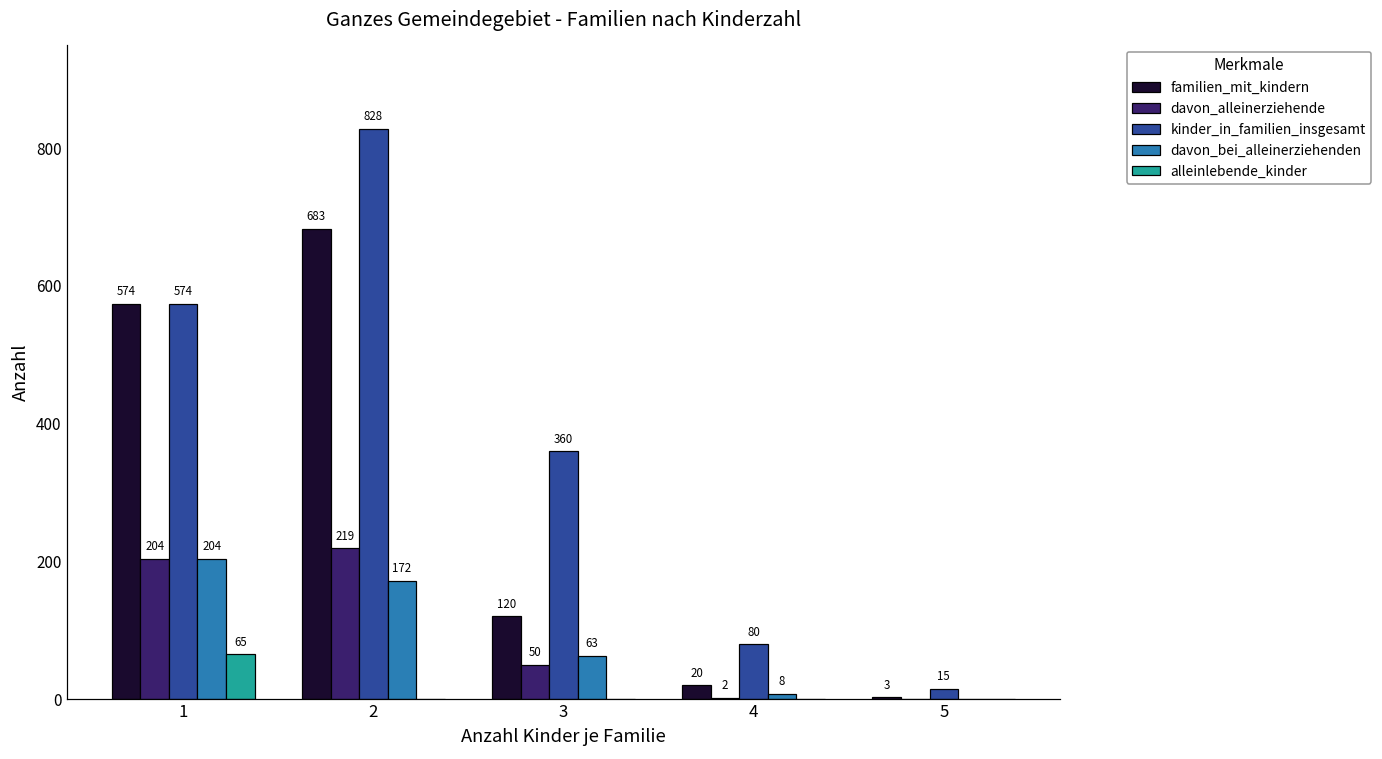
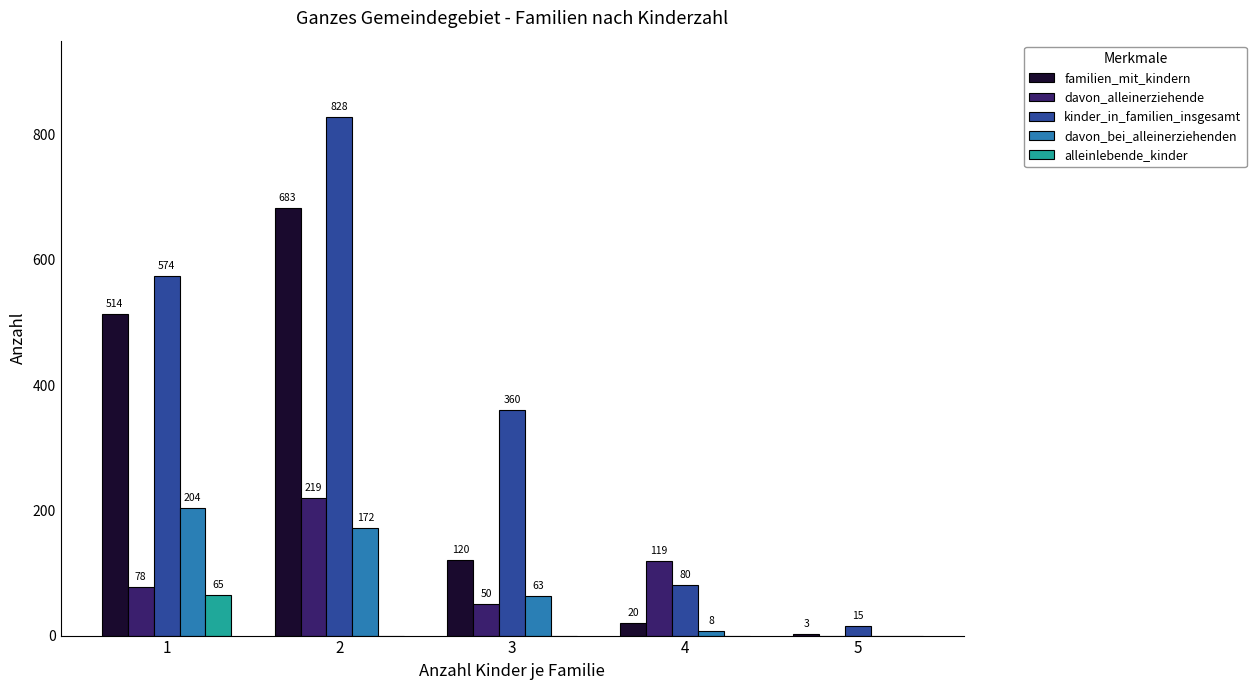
familien_mit_kindern, 1: 574 -> 514
davon_alleinerziehende, 1: 204 -> 78
davon_alleinerziehende, 4: 2 -> 119
